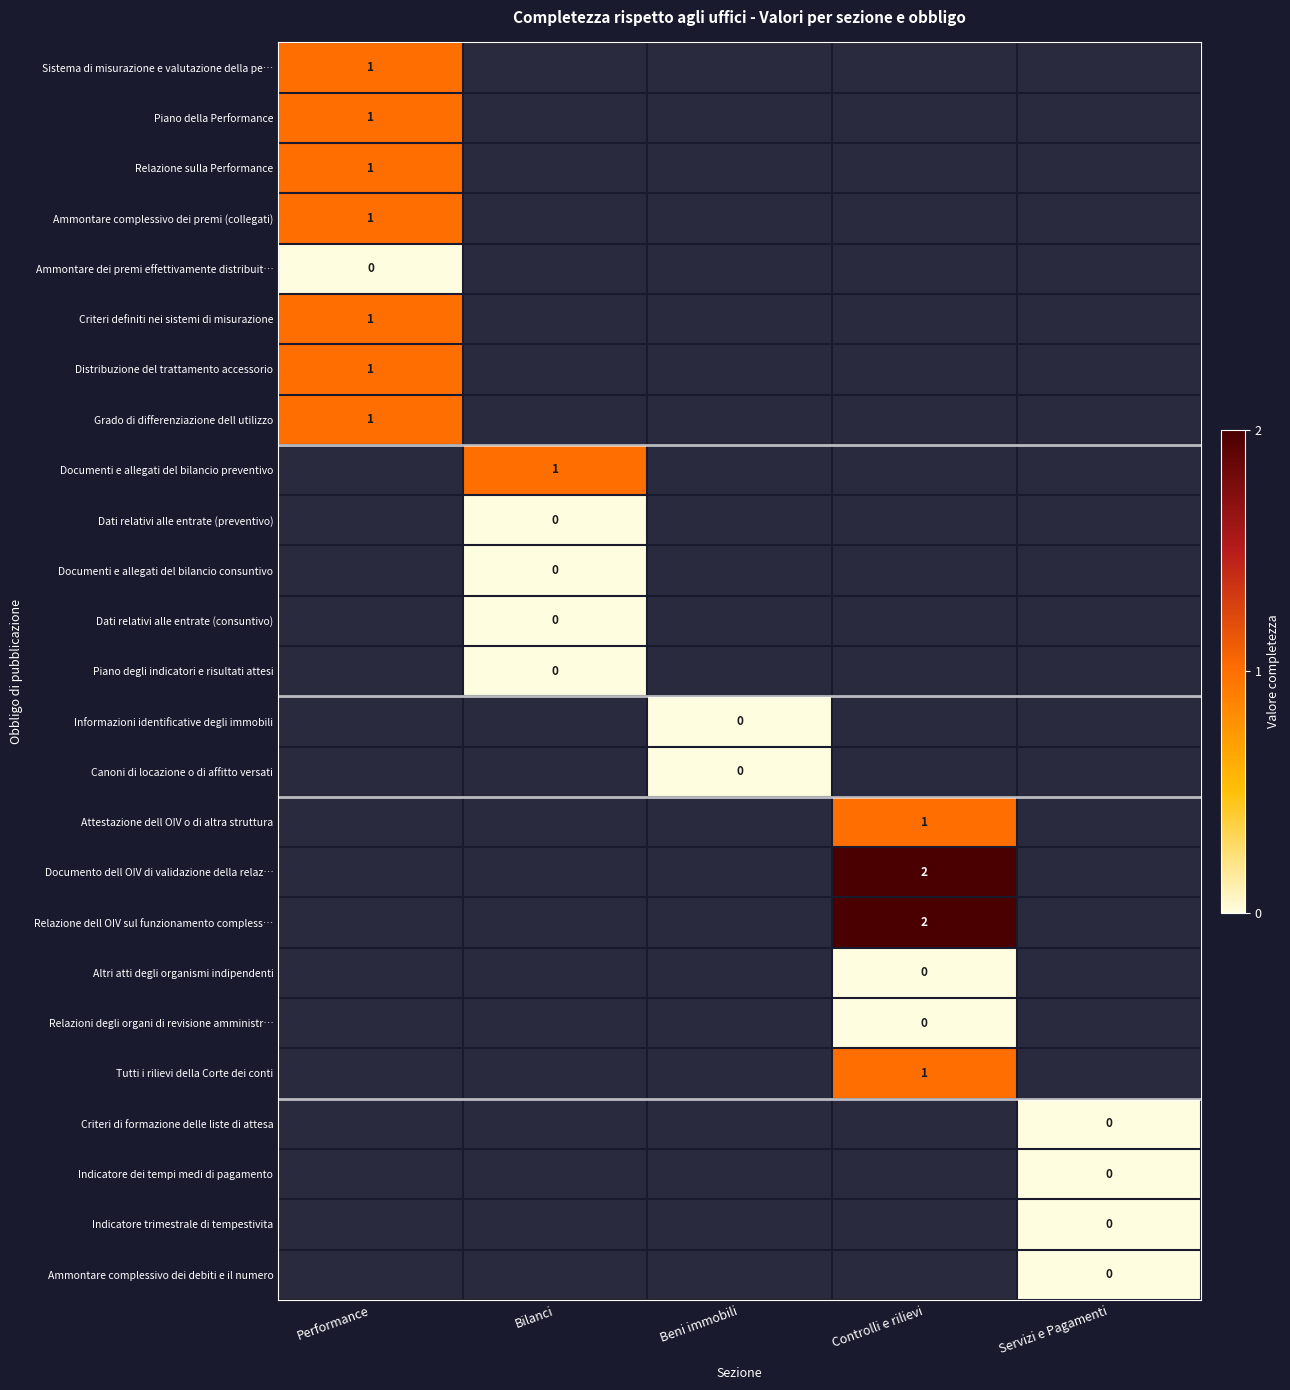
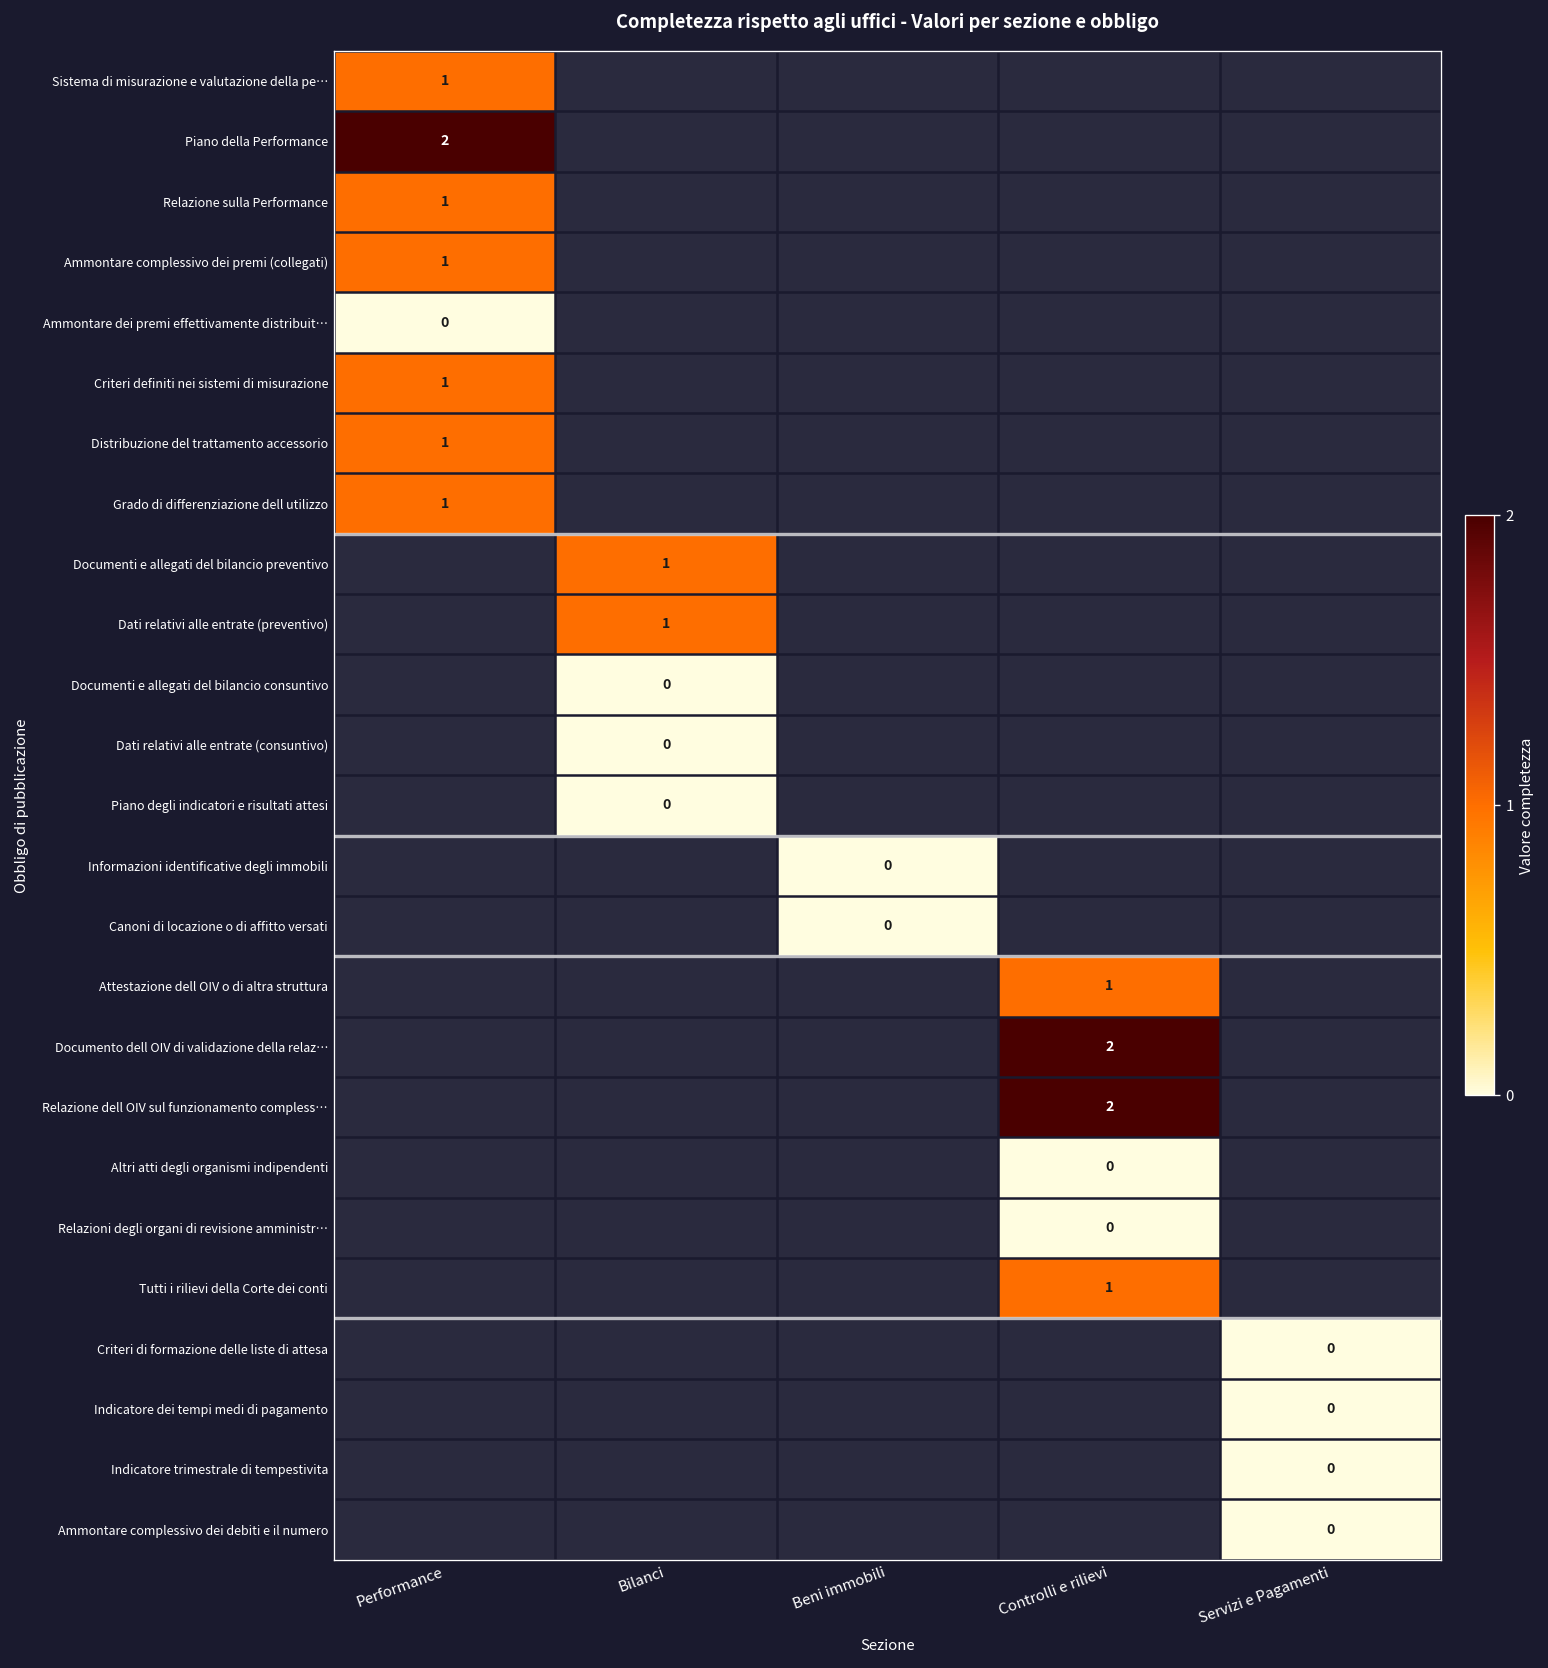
Piano della Performance, Performance: 1 -> 2
Dati relativi alle entrate (preventivo), Bilanci: 0 -> 1
